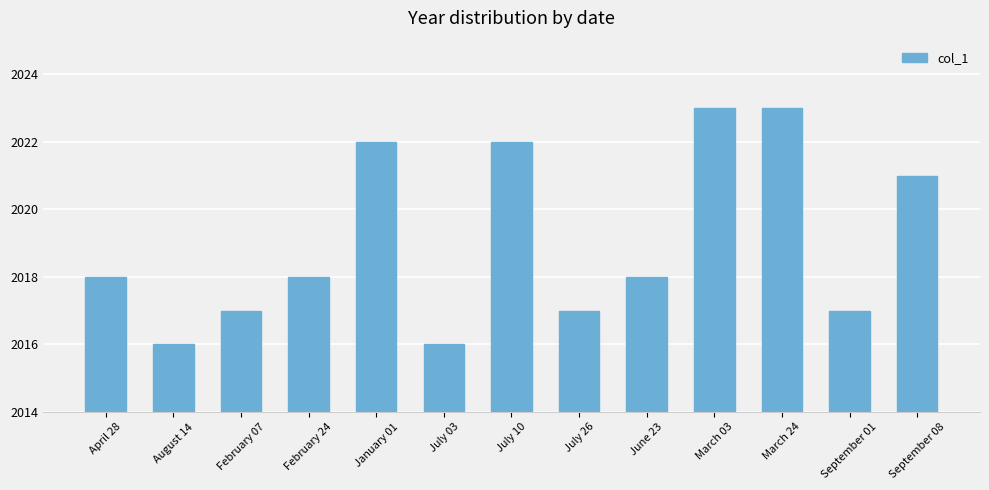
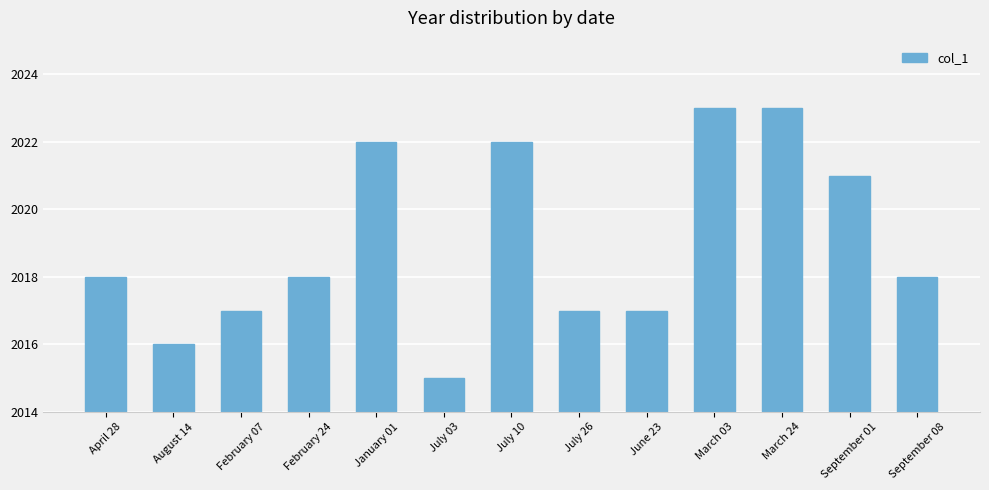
July 03: 2016 -> 2015
June 23: 2018 -> 2017
September 01: 2017 -> 2021
September 08: 2021 -> 2018
